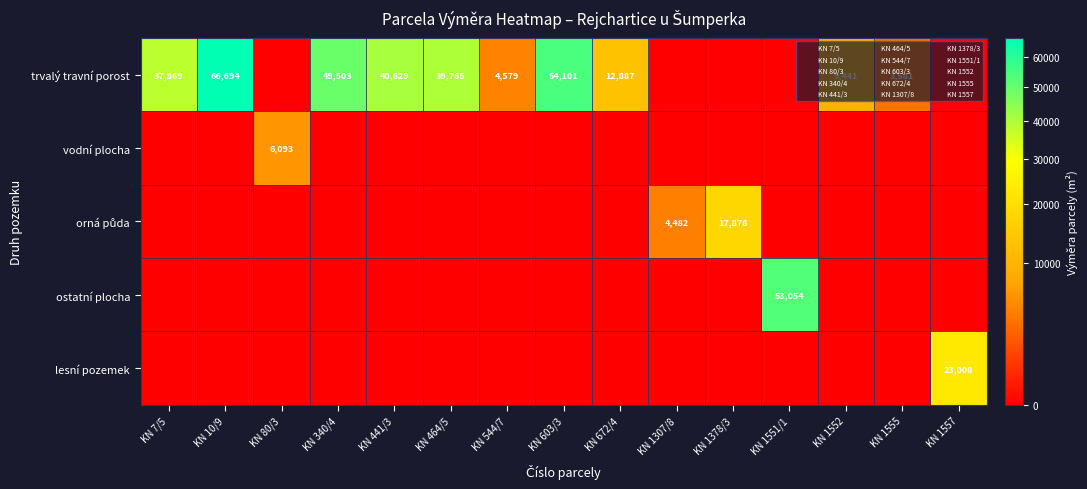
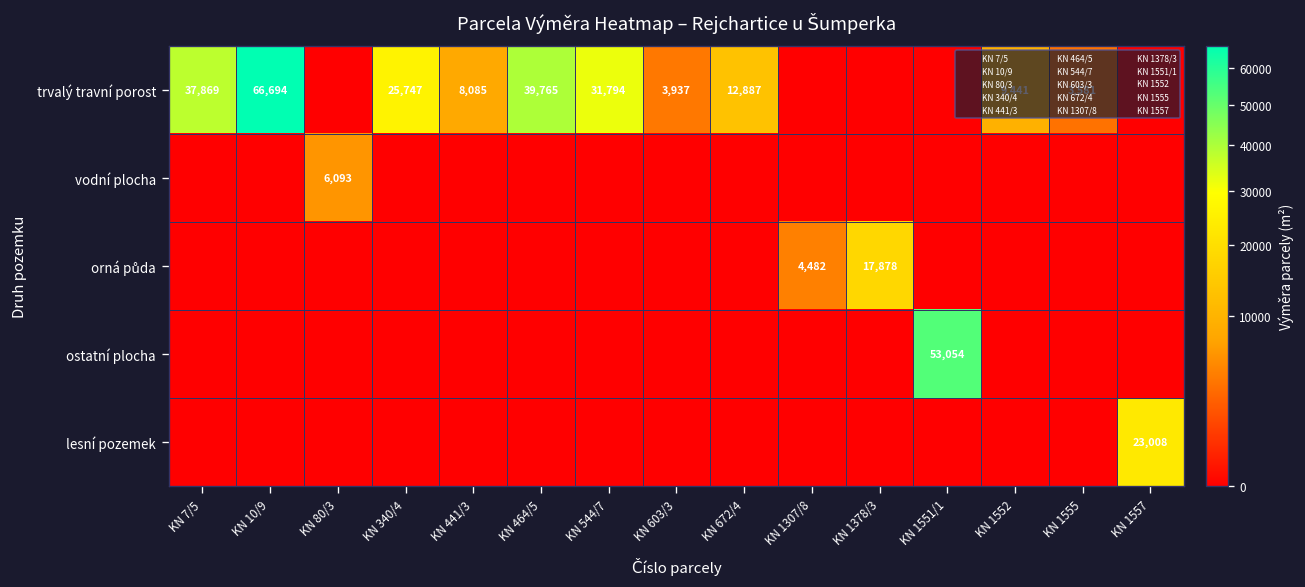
trvalý travní porost, KN 340/4: 49,503 -> 25,747
trvalý travní porost, KN 441/3: 40,629 -> 8,085
trvalý travní porost, KN 544/7: 4,579 -> 31,794
trvalý travní porost, KN 603/3: 54,101 -> 3,937
